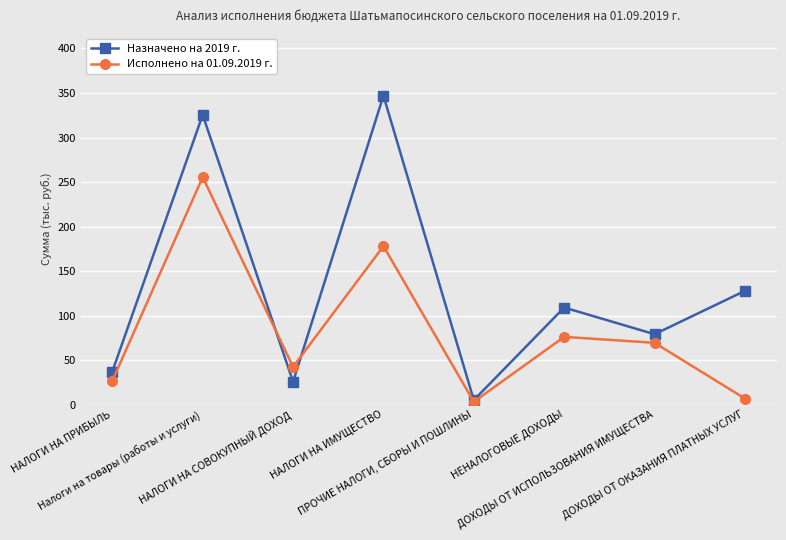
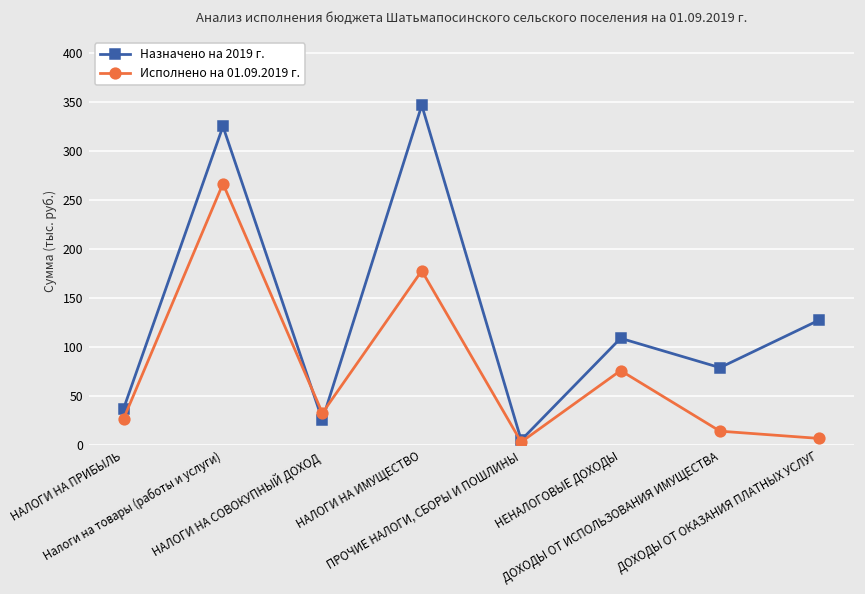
Исполнено на 01.09.2019 г., Налоги на товары (работы и услуги): 260 -> 270
Исполнено на 01.09.2019 г., НАЛОГИ НА СОВОКУПНЫЙ ДОХОД: 40 -> 30
Исполнено на 01.09.2019 г., ДОХОДЫ ОТ ИСПОЛЬЗОВАНИЯ ИМУЩЕСТВА: 70 -> 10
